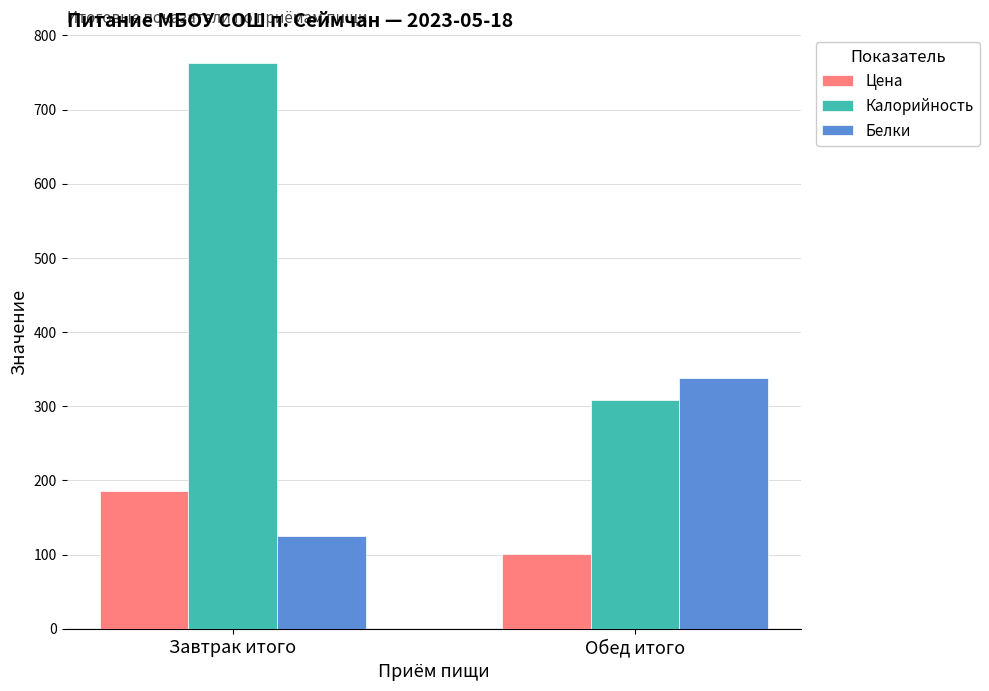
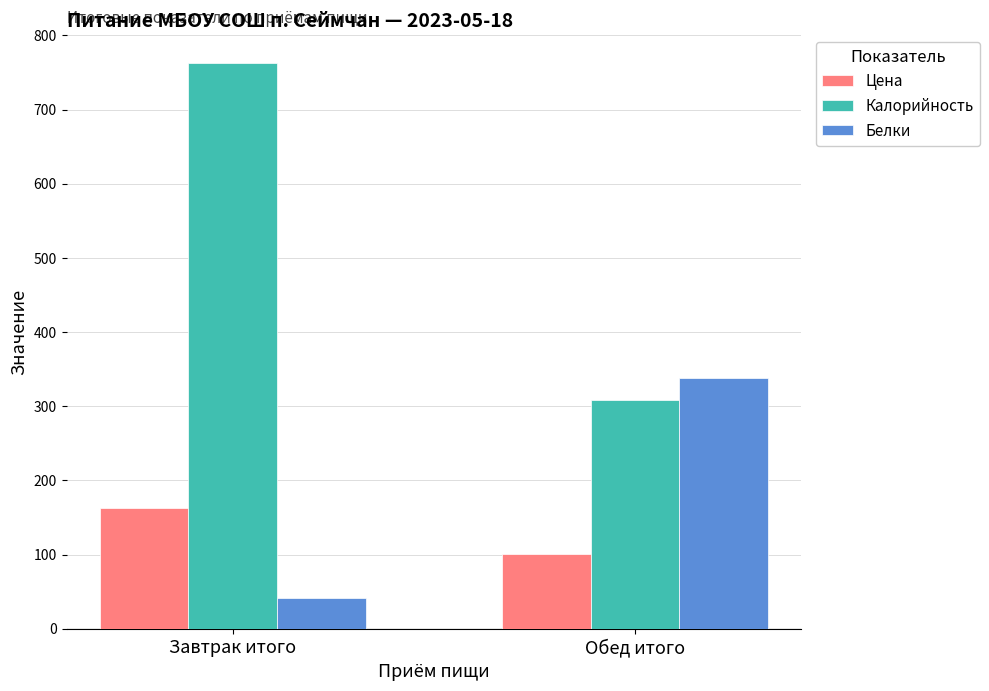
Цена, Завтрак итого: 190 -> 160
Белки, Завтрак итого: 120 -> 40
